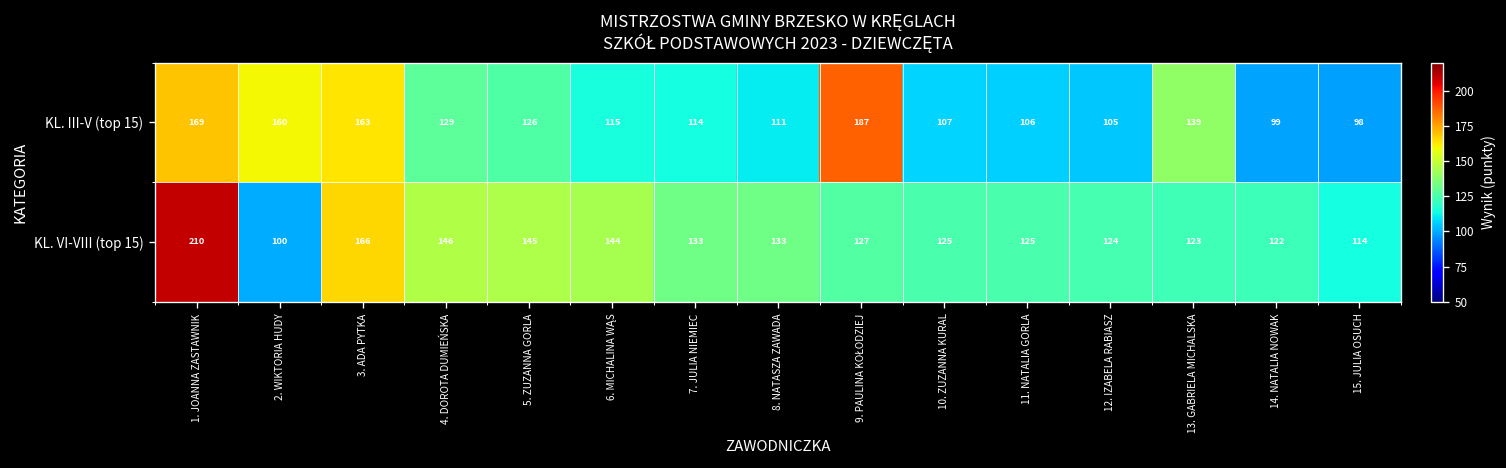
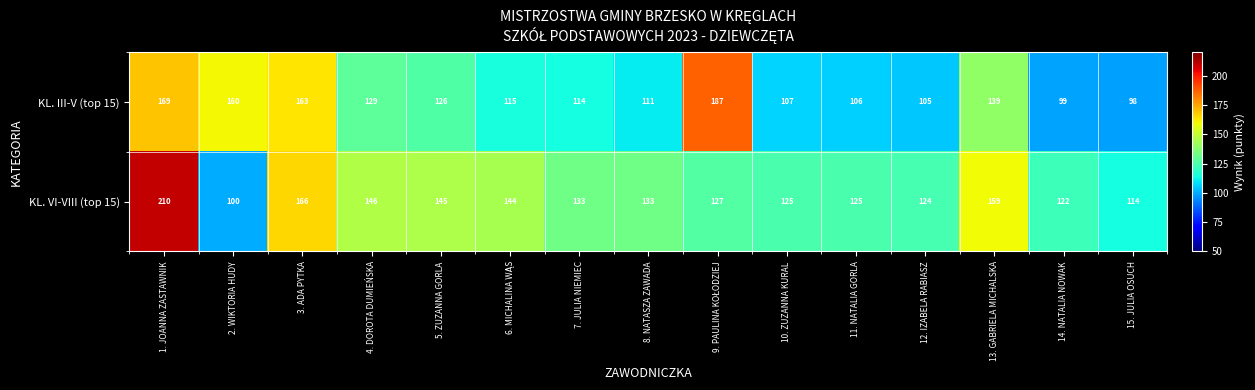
KL. VI-VIII (top 15), 13. GABRIELA MICHALSKA: 123 -> 159
